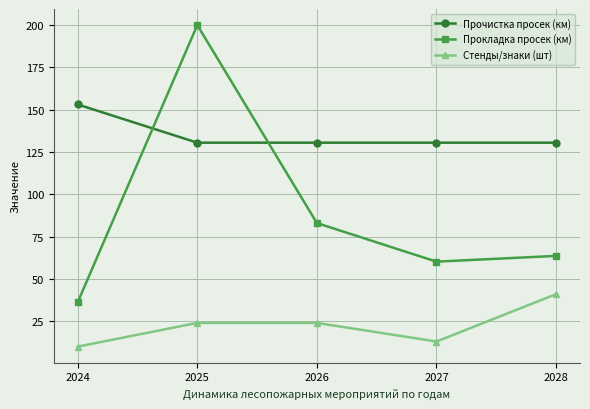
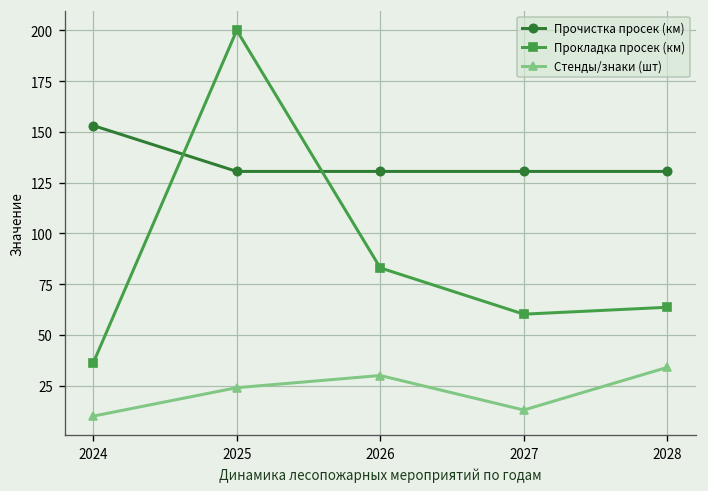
Стенды/знаки (шт), 2026: 24 -> 30
Стенды/знаки (шт), 2028: 41 -> 34
